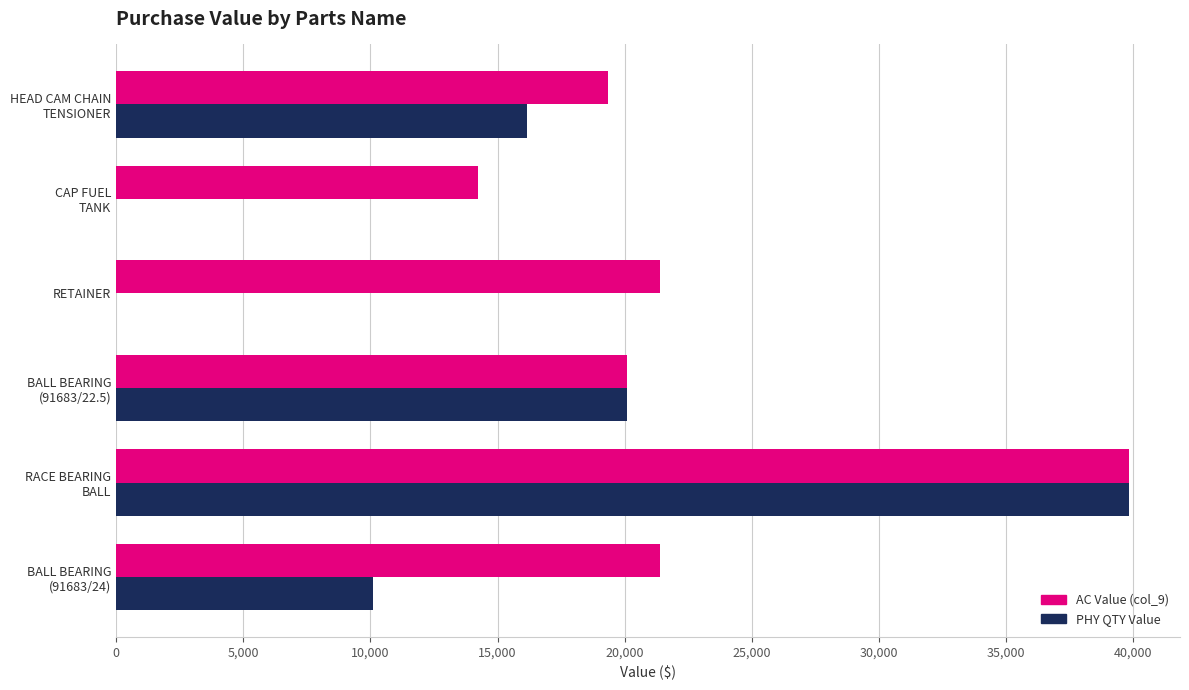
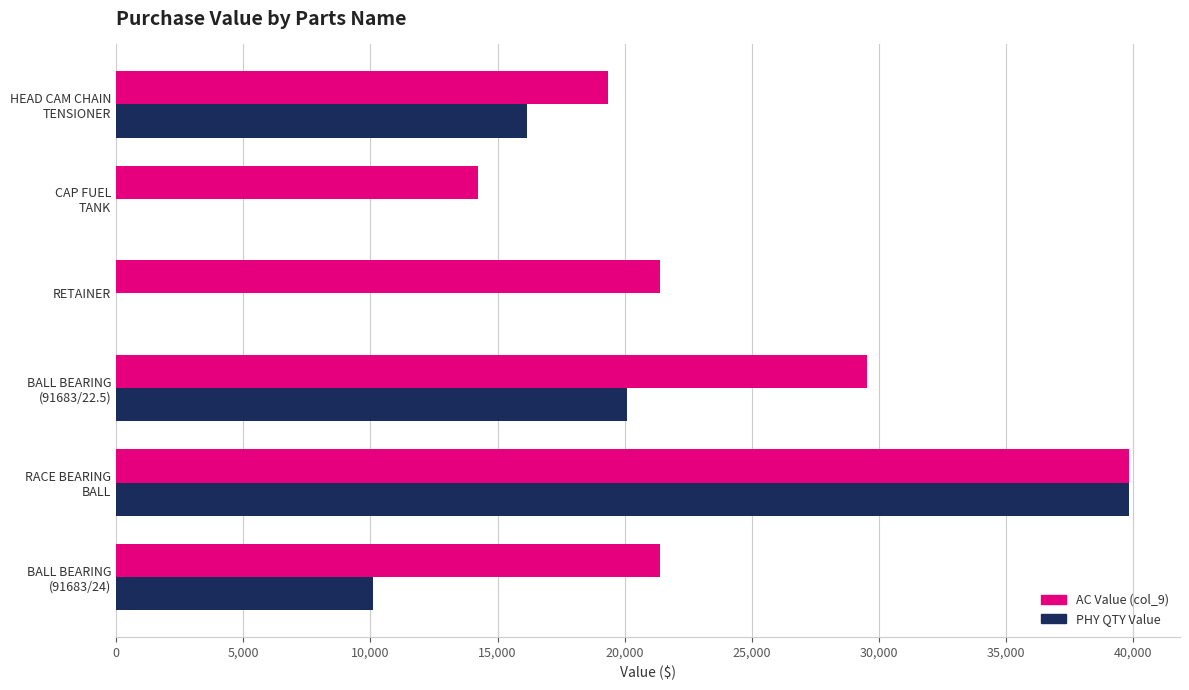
AC Value (col_9), BALL BEARING (91683/22.5): 20,100 -> 29,500
